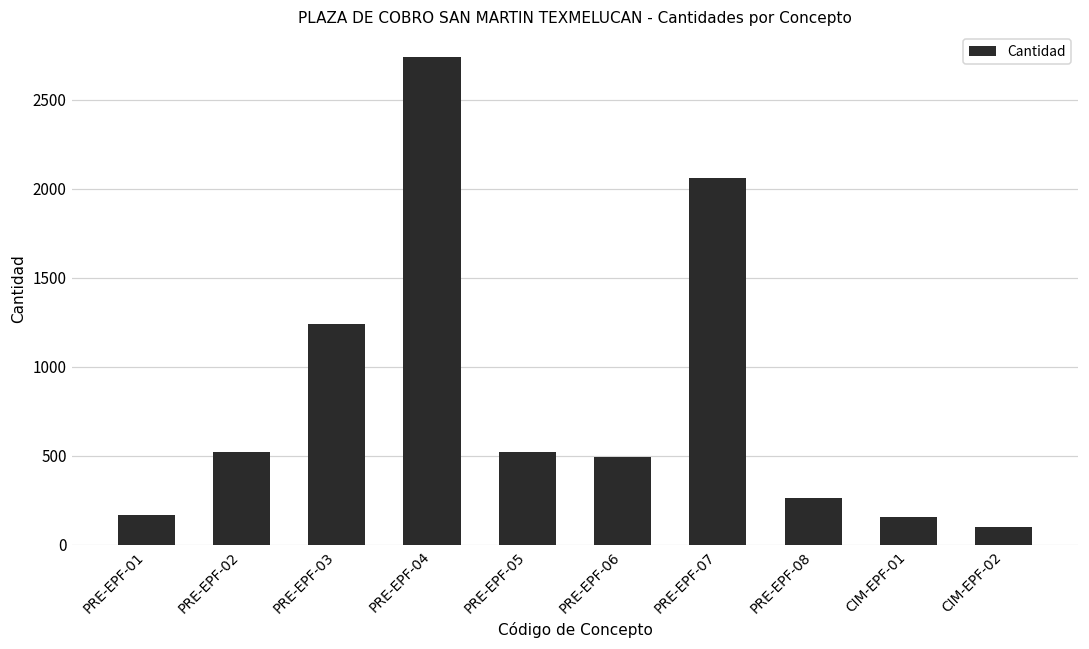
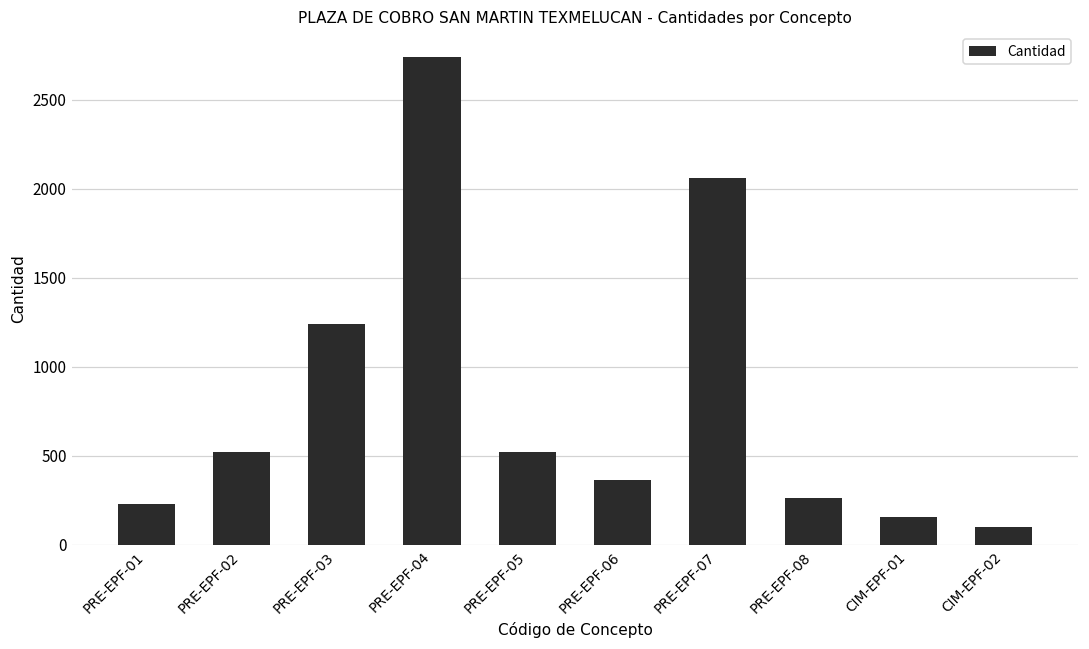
PRE-EPF-01: 170 -> 230
PRE-EPF-06: 490 -> 370
